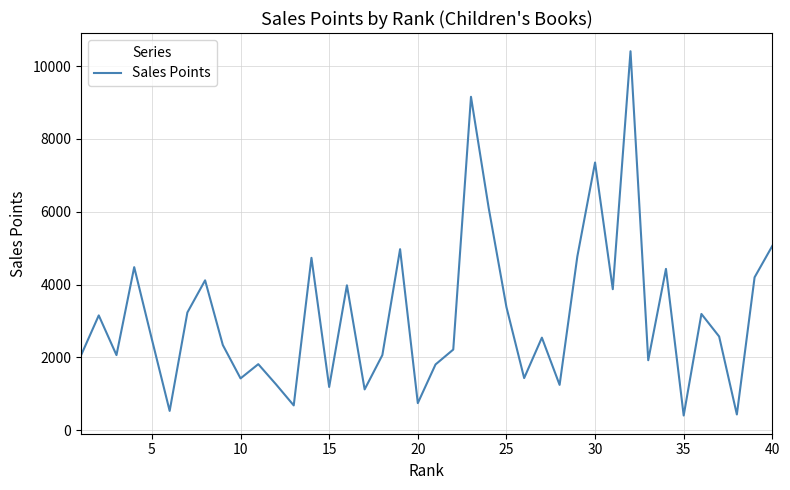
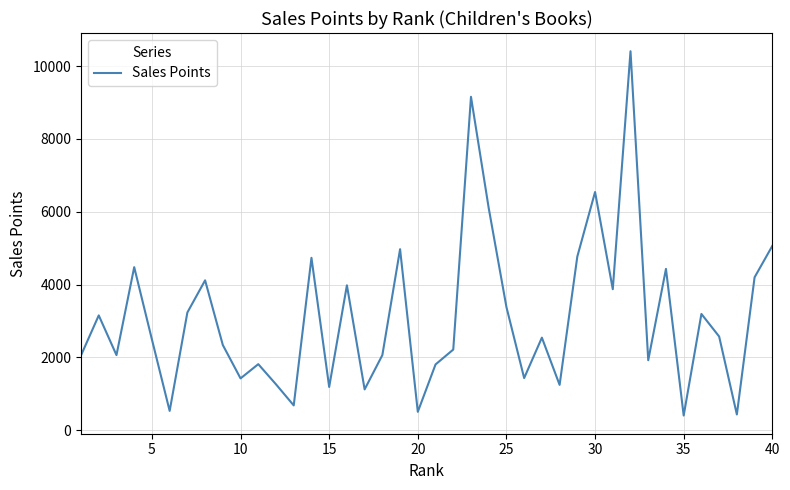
20: 700 -> 500
30: 7400 -> 6500
